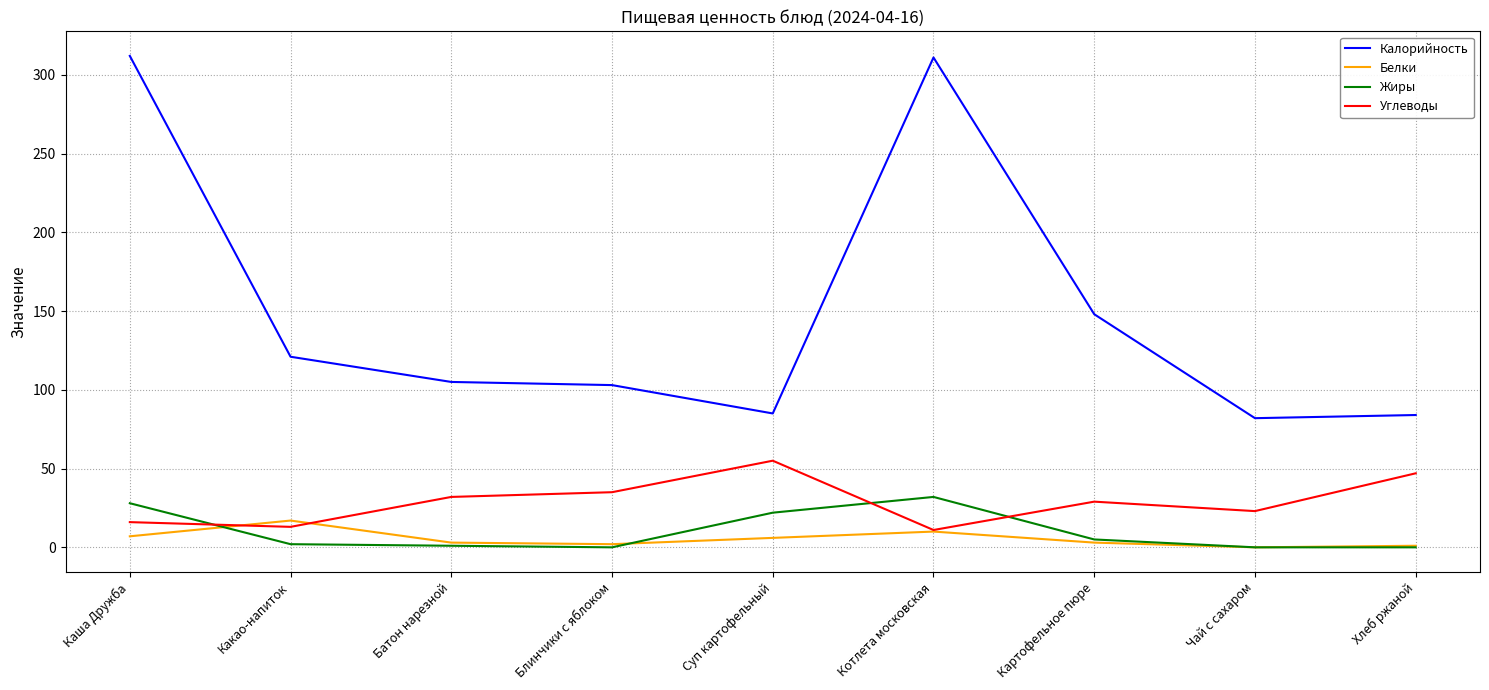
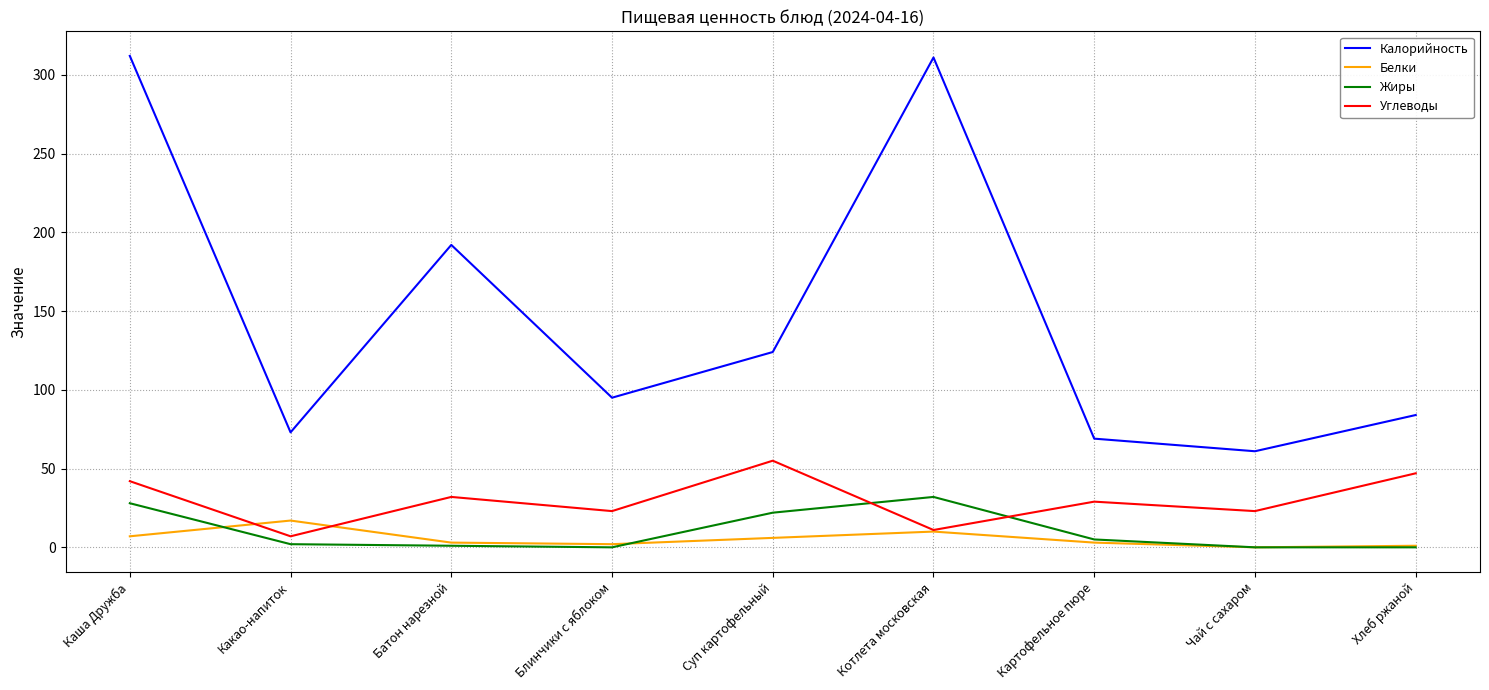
Углеводы, Каша Дружба: 16 -> 42
Калорийность, Какао-напиток: 121 -> 73
Углеводы, Какао-напиток: 13 -> 7
Калорийность, Батон нарезной: 105 -> 192
Калорийность, Блинчики с яблоком: 103 -> 95
Углеводы, Блинчики с яблоком: 35 -> 23
Калорийность, Суп картофельный: 85 -> 124
Калорийность, Картофельное пюре: 148 -> 69
Калорийность, Чай с сахаром: 82 -> 61
